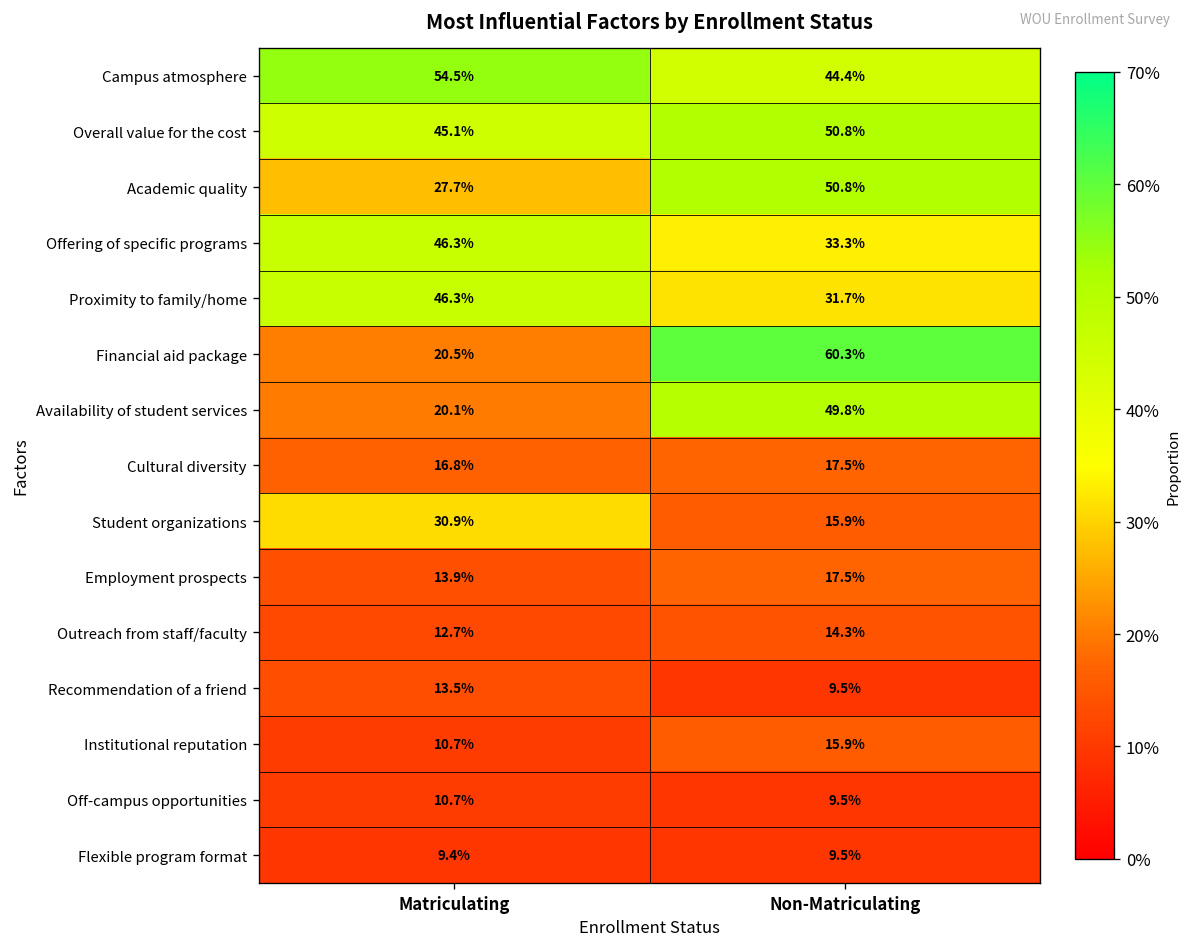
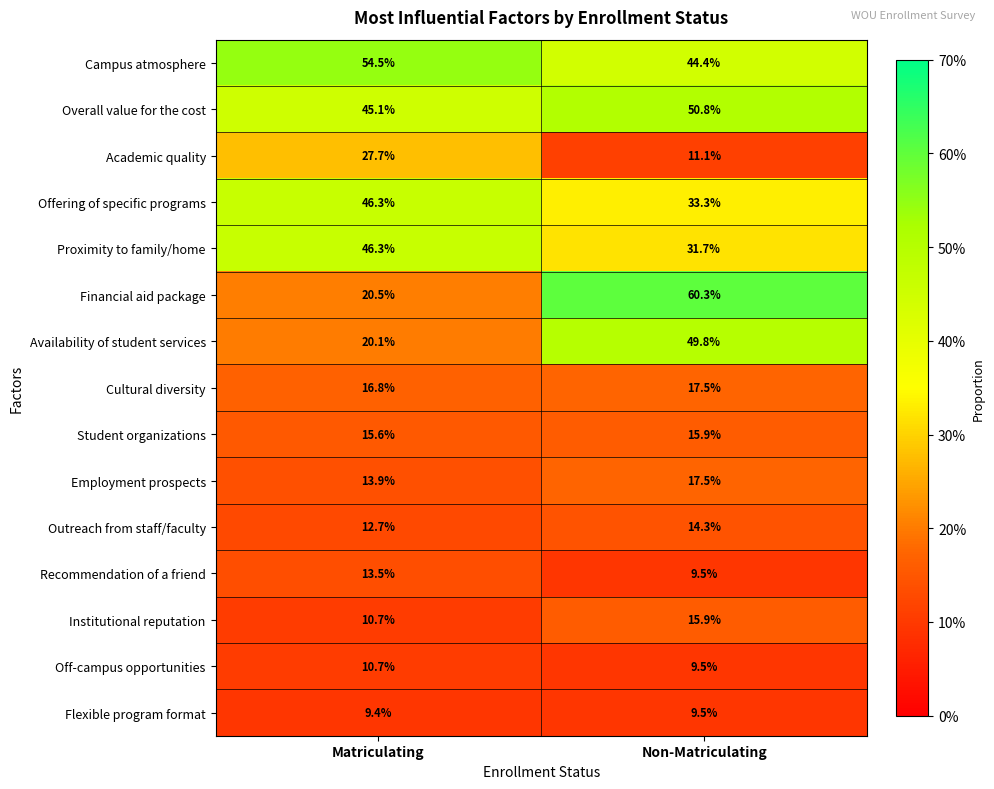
Academic quality, Non-Matriculating: 50.8% -> 11.1%
Student organizations, Matriculating: 30.9% -> 15.6%
